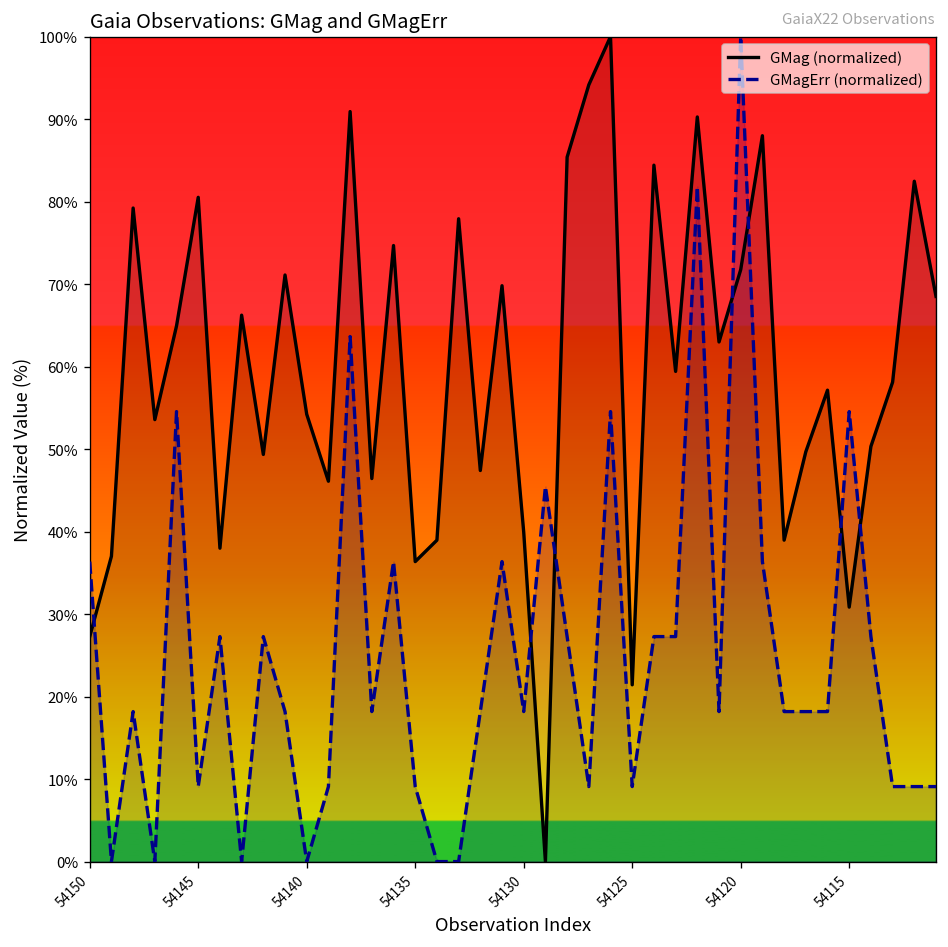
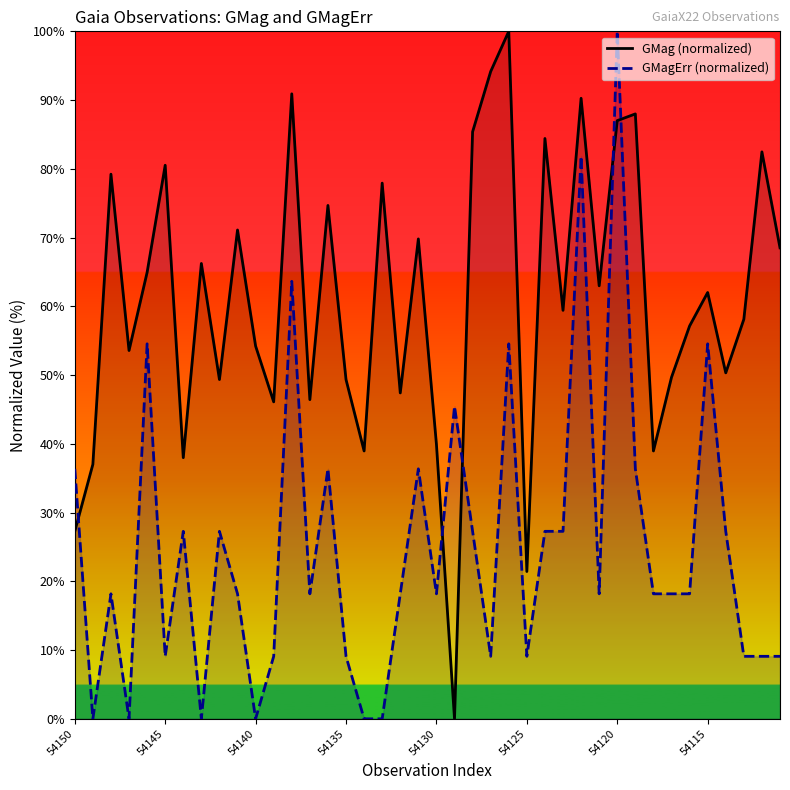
GMag (normalized), 54135: 36% -> 49%
GMag (normalized), 54120: 72% -> 87%
GMag (normalized), 54115: 31% -> 62%
